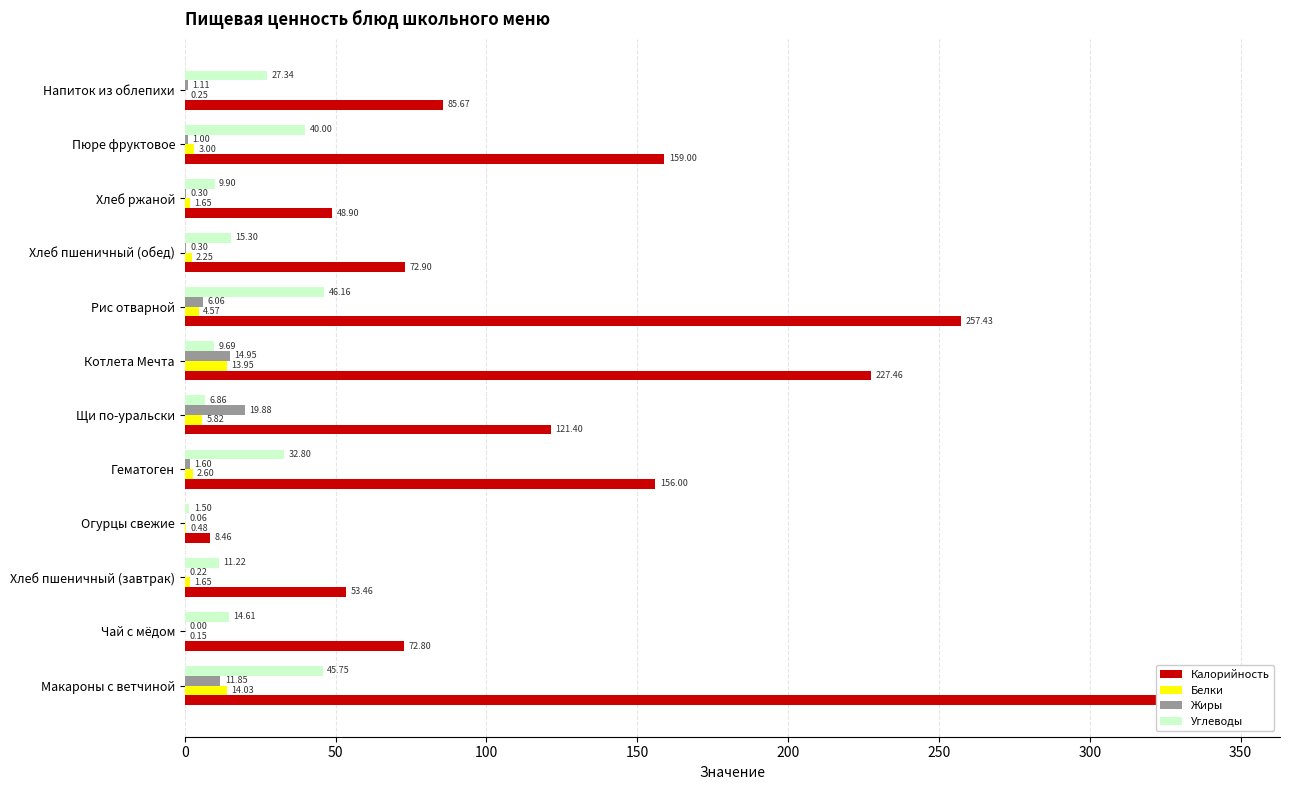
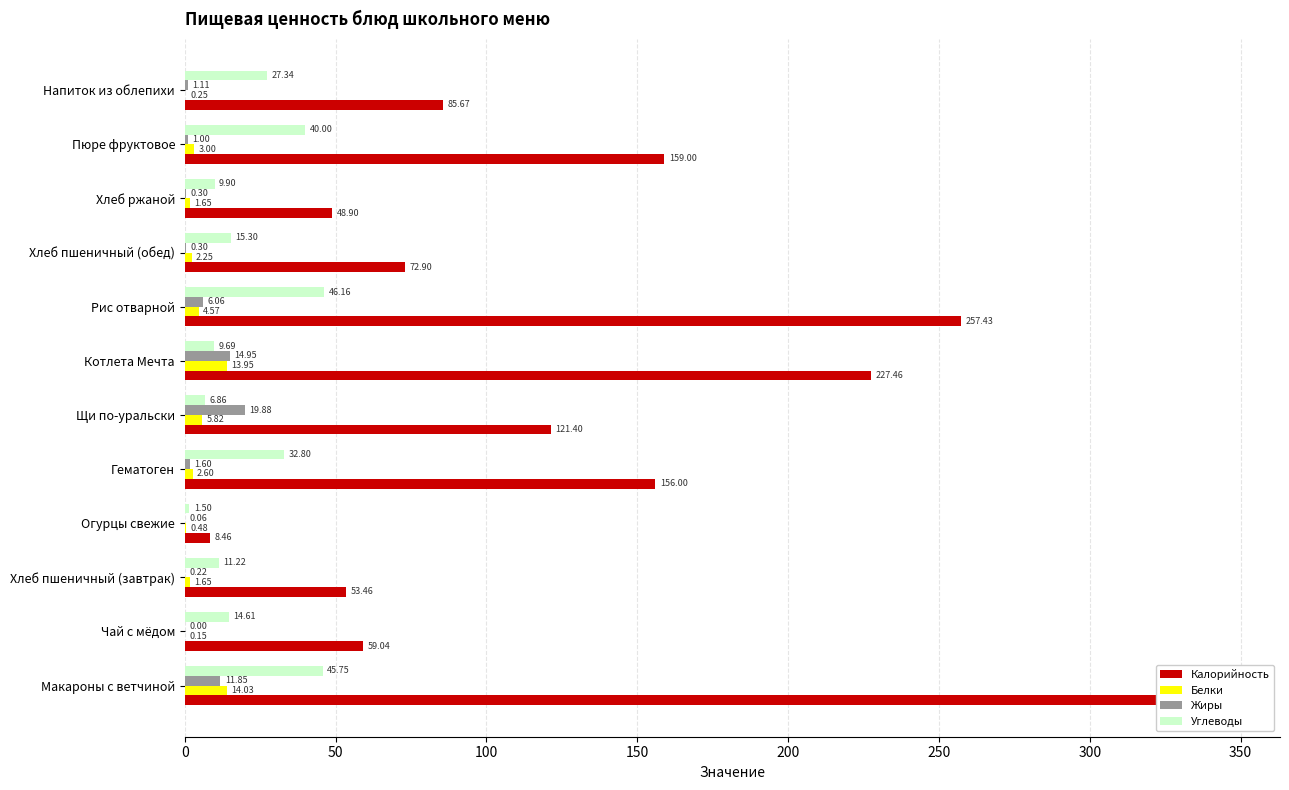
Калорийность, Чай с мёдом: 72.80 -> 59.04
